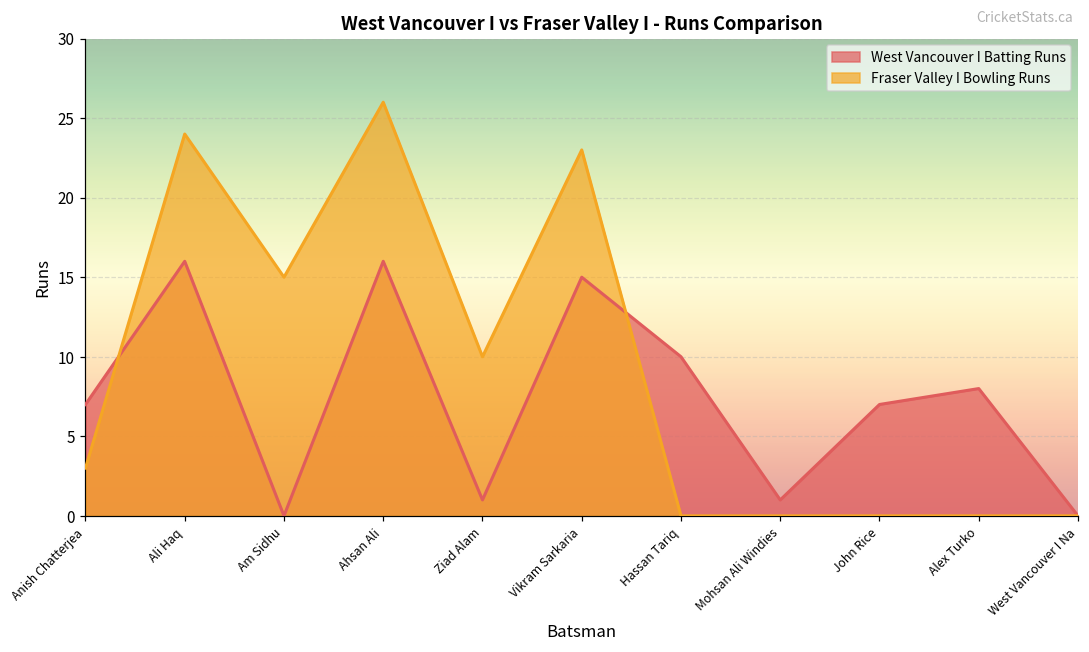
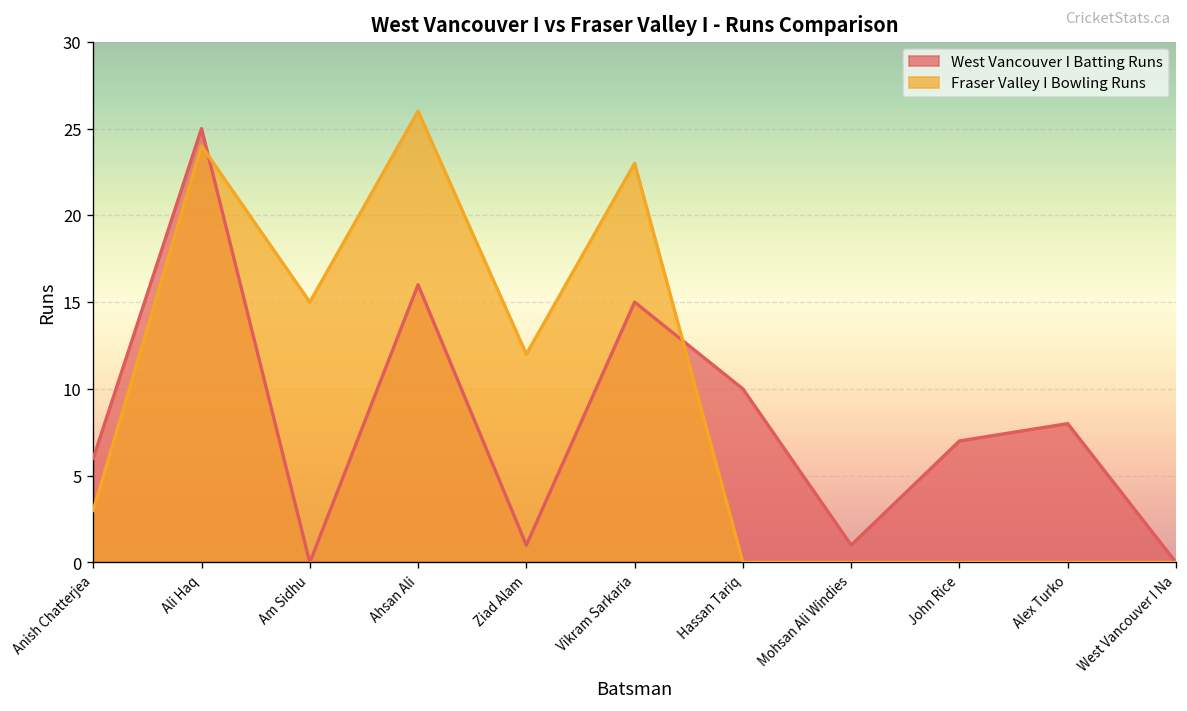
West Vancouver I Batting Runs, Anish Chatterjea: 7 -> 6
West Vancouver I Batting Runs, Ali Haq: 16 -> 25
Fraser Valley I Bowling Runs, Ziad Alam: 10 -> 12
